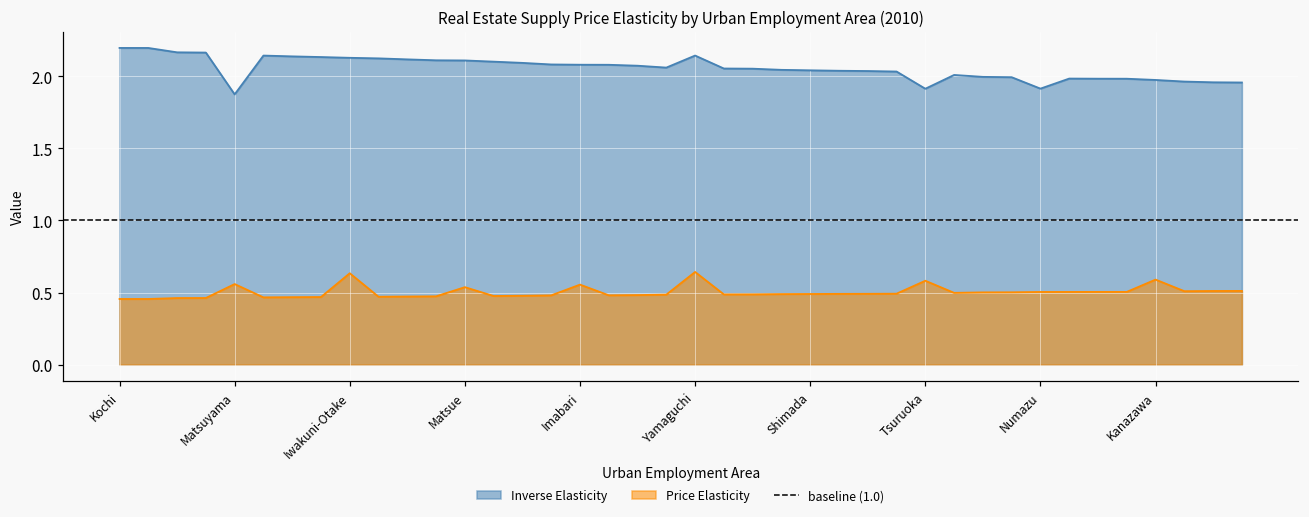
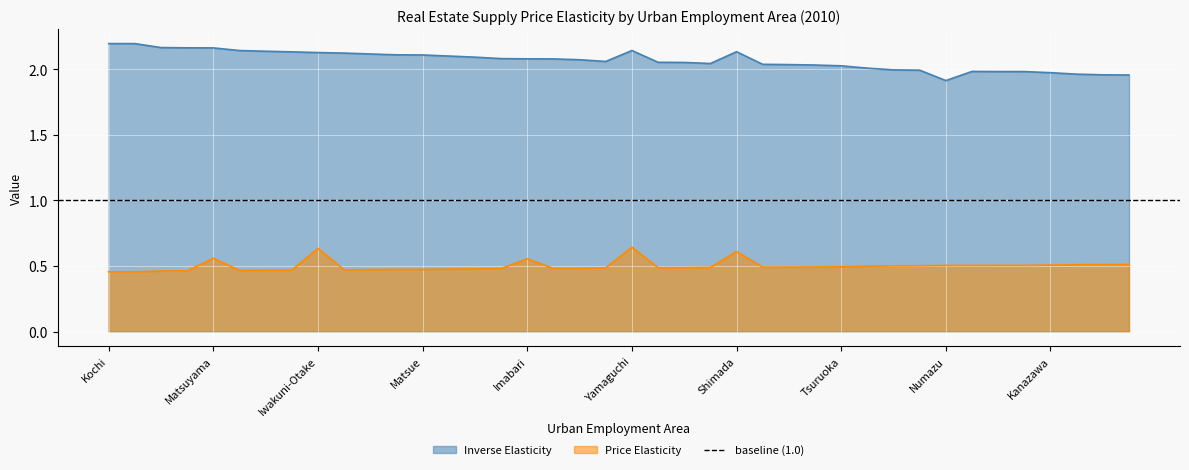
Inverse Elasticity, Matsuyama: 1.87 -> 2.16
Price Elasticity, Matsue: 0.54 -> 0.47
Inverse Elasticity, Shimada: 2.04 -> 2.13
Price Elasticity, Shimada: 0.49 -> 0.61
Inverse Elasticity, Tsuruoka: 1.91 -> 2.03
Price Elasticity, Tsuruoka: 0.58 -> 0.49
Price Elasticity, Kanazawa: 0.59 -> 0.51
